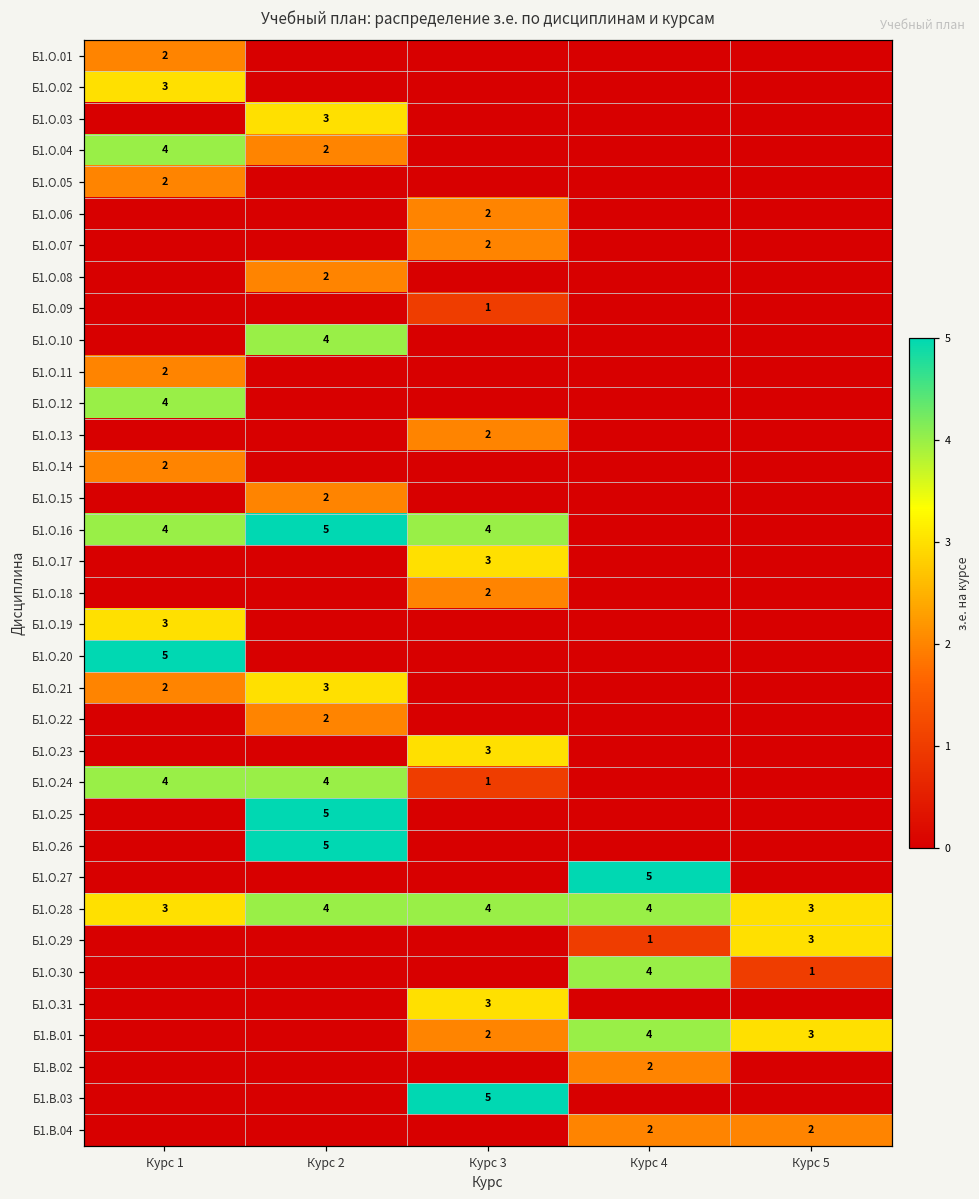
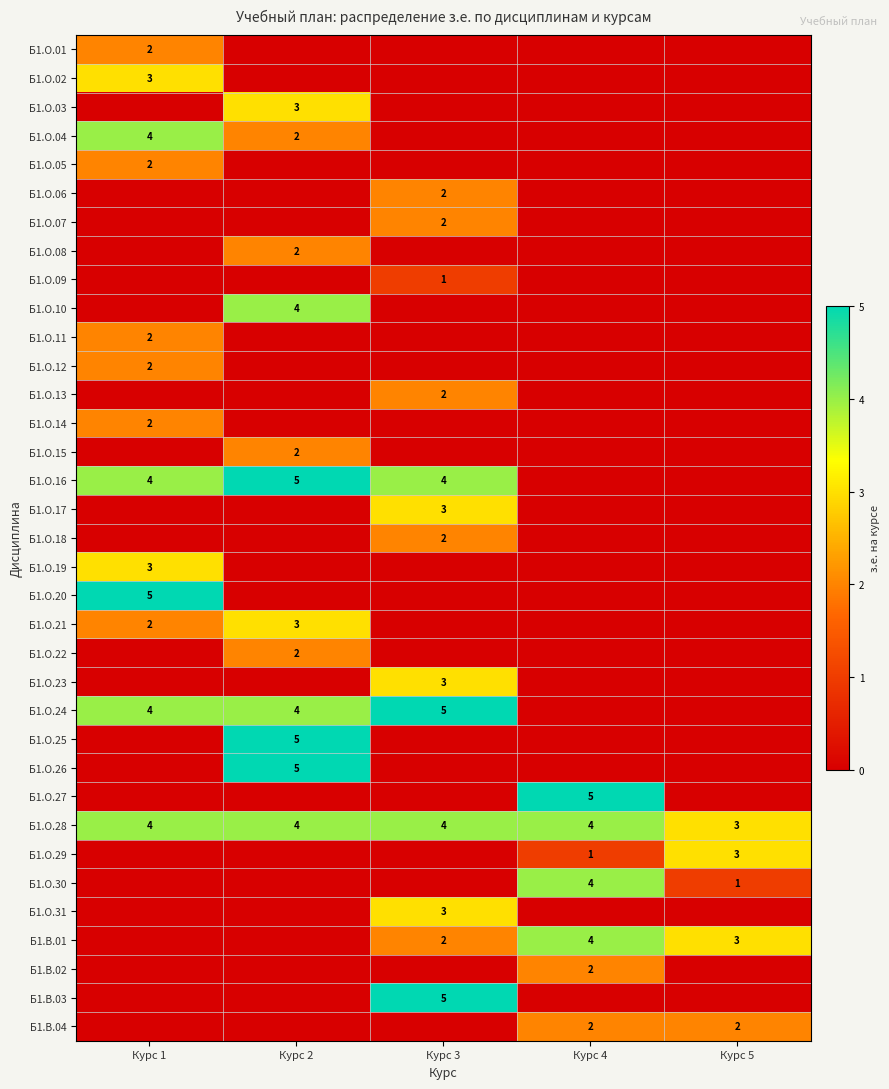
Б1.О.12, Курс 1: 4 -> 2
Б1.О.24, Курс 3: 1 -> 5
Б1.О.28, Курс 1: 3 -> 4
